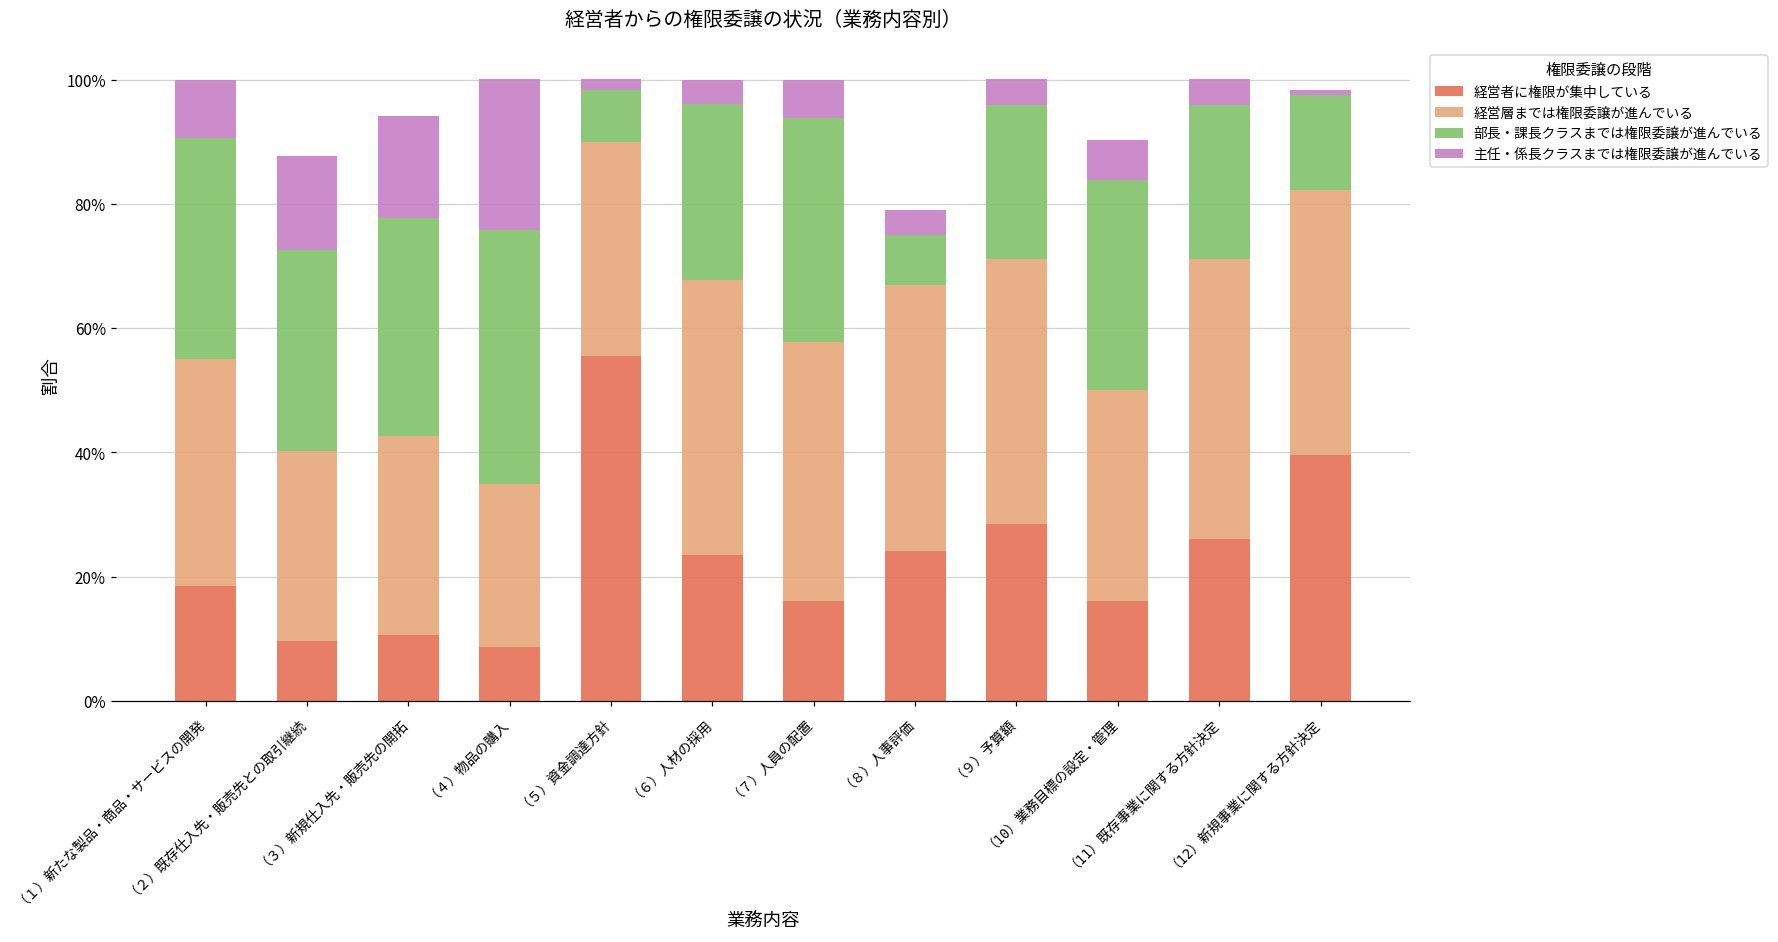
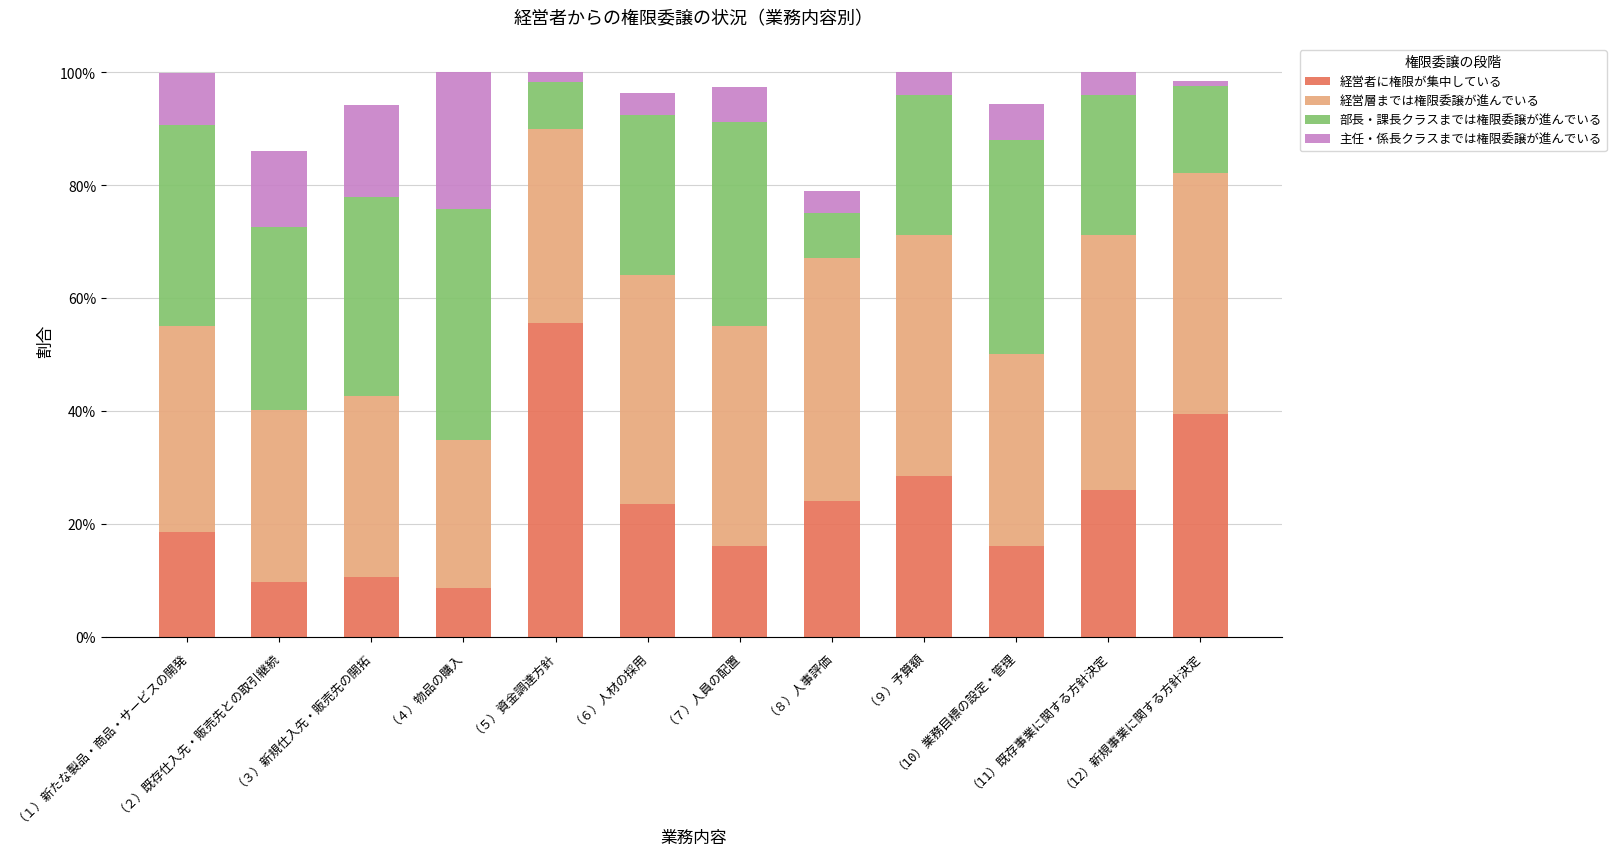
主任・係長クラスまでは権限委譲が進んでいる, （２）既存仕入先・販売先との取引継続: 15% -> 14%
経営層までは権限委譲が進んでいる, （６）人材の採用: 44% -> 41%
経営層までは権限委譲が進んでいる, （７）人員の配置: 42% -> 39%
部長・課長クラスまでは権限委譲が進んでいる, （10）業務目標の設定・管理: 34% -> 38%
